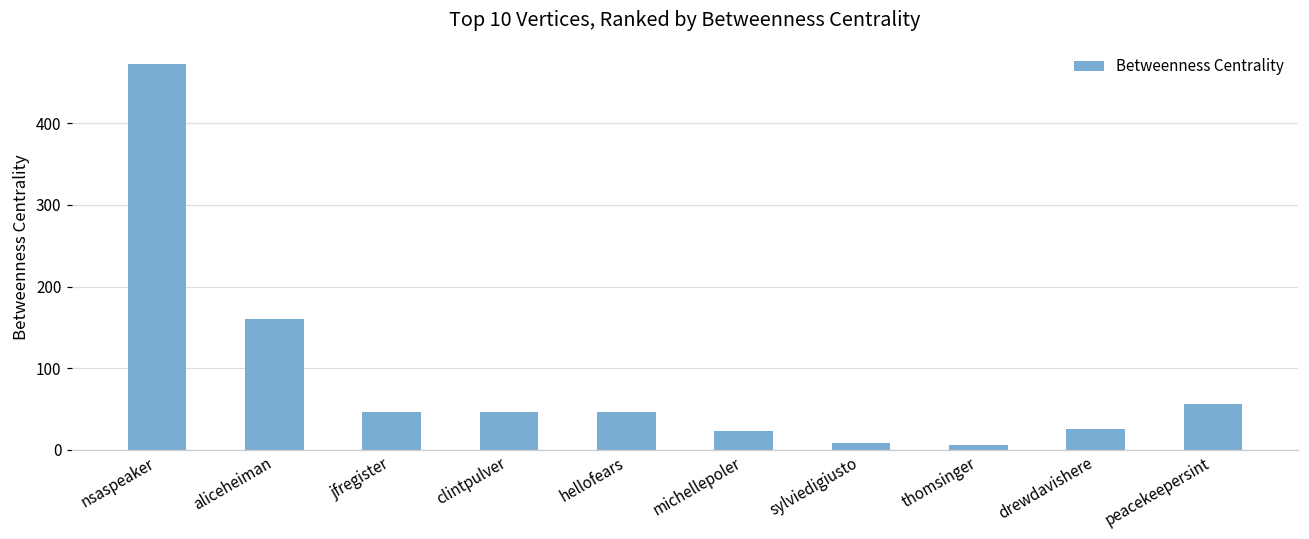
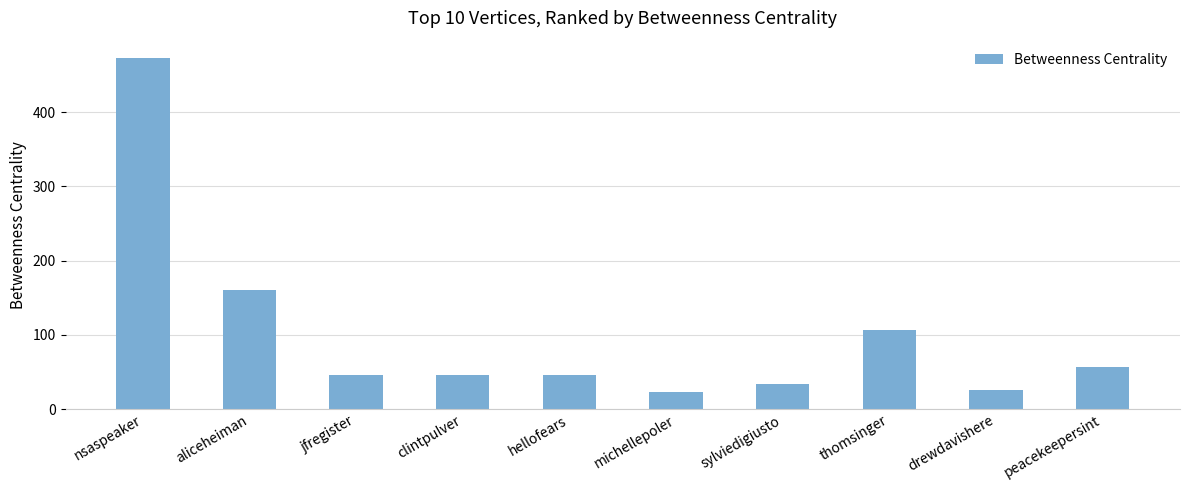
sylviedigiusto: 10 -> 30
thomsinger: 10 -> 110
